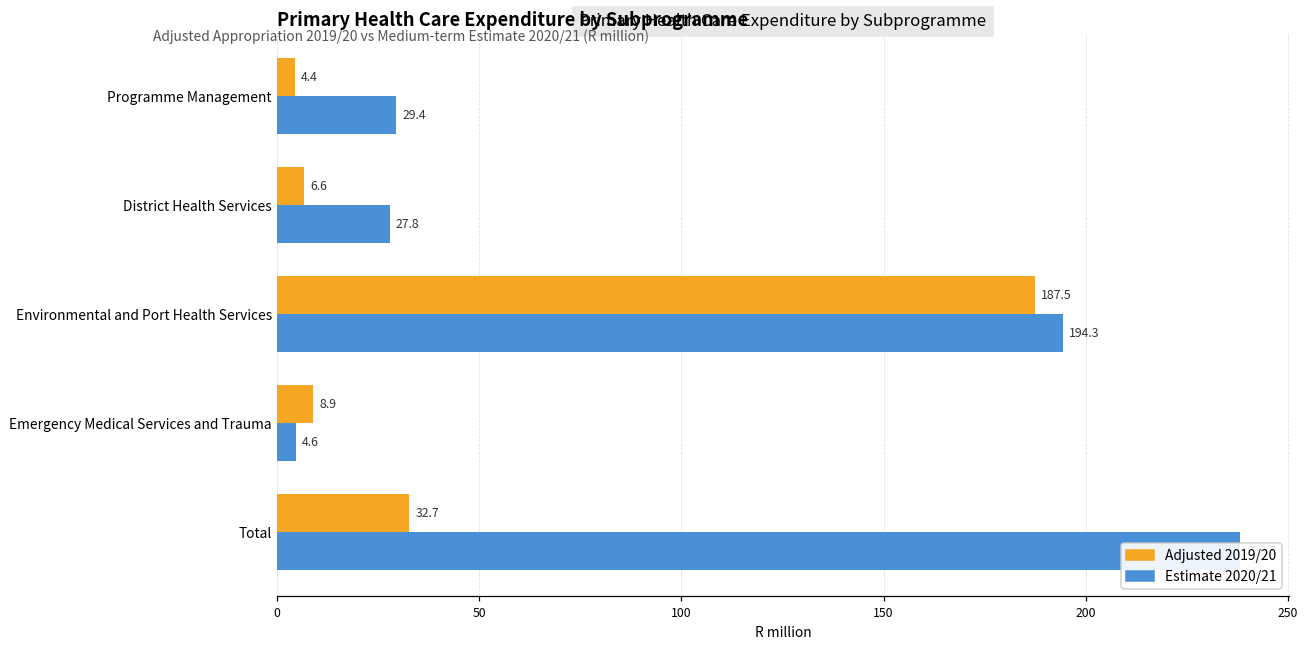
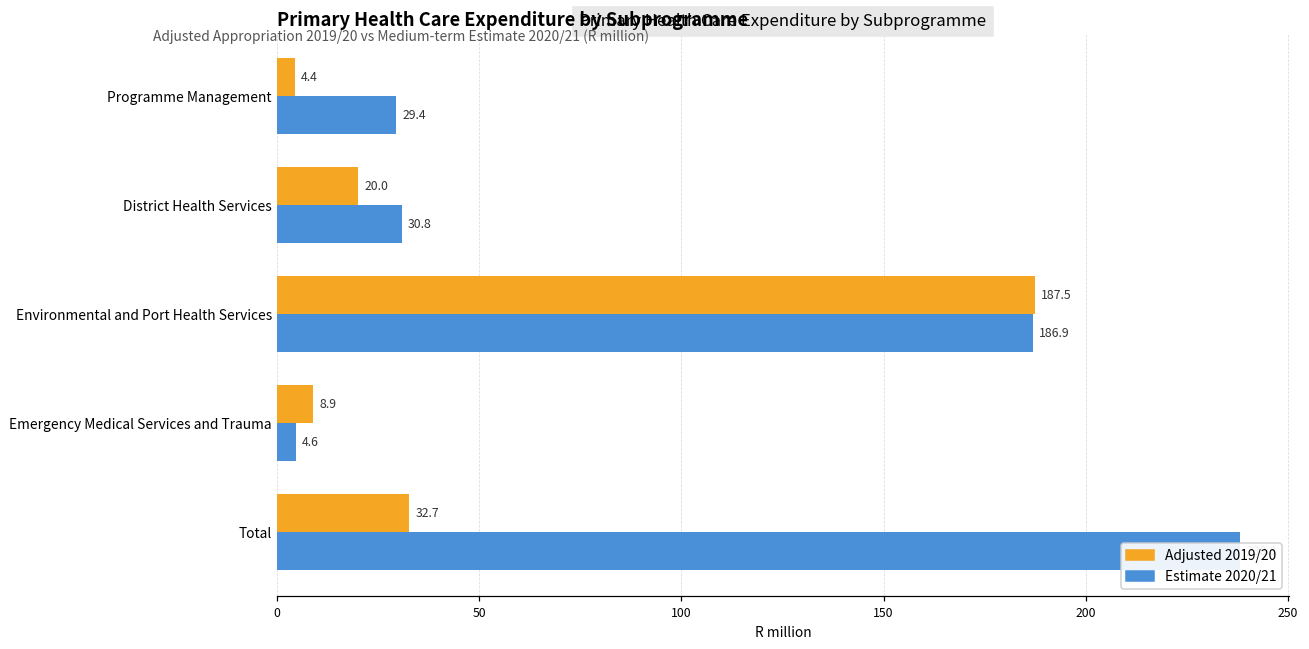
Adjusted 2019/20, District Health Services: 6.6 -> 20.0
Estimate 2020/21, District Health Services: 27.8 -> 30.8
Estimate 2020/21, Environmental and Port Health Services: 194.3 -> 186.9
